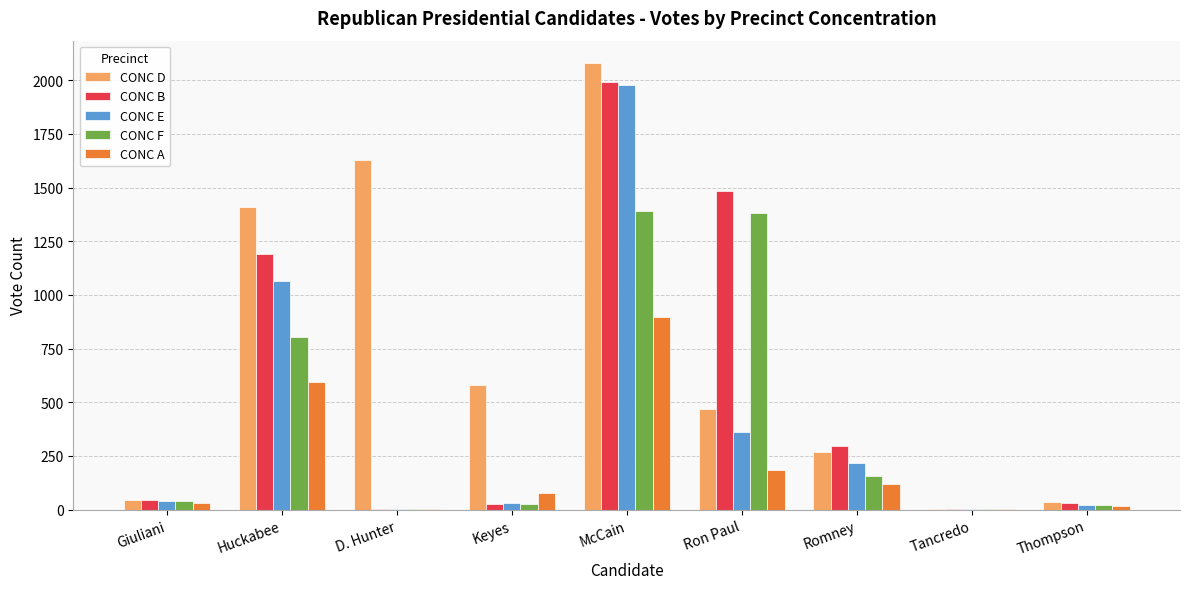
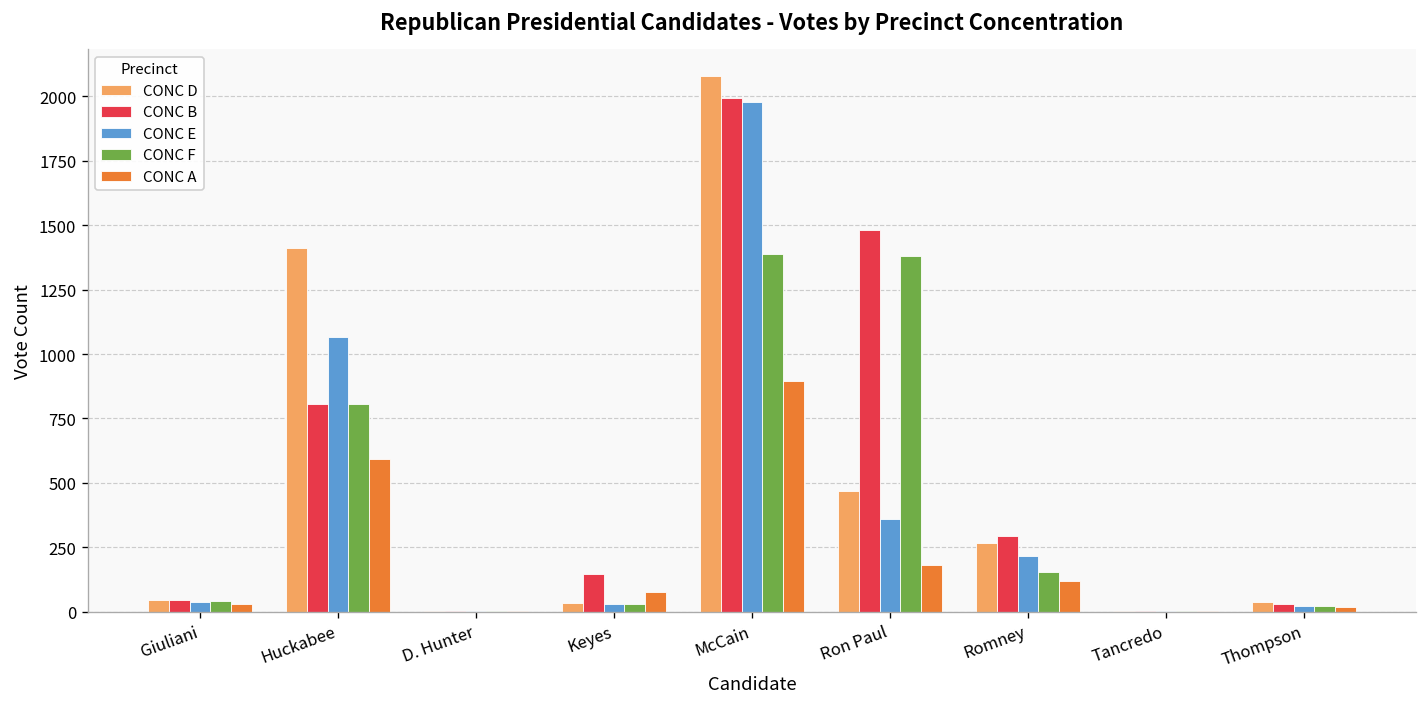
CONC B, Huckabee: 1190 -> 810
CONC D, D. Hunter: 1630 -> 0
CONC D, Keyes: 580 -> 30
CONC B, Keyes: 30 -> 150
